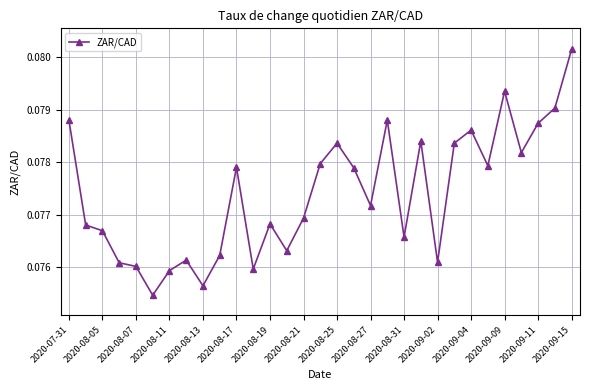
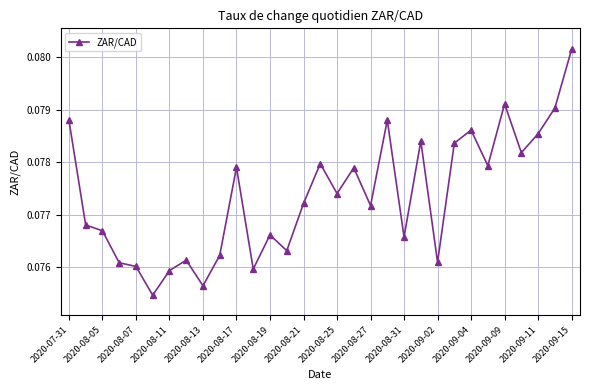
2020-08-19: 0.0768 -> 0.0766
2020-08-21: 0.0769 -> 0.0772
2020-08-25: 0.0784 -> 0.0774
2020-09-09: 0.0794 -> 0.0791
2020-09-11: 0.0787 -> 0.0785
